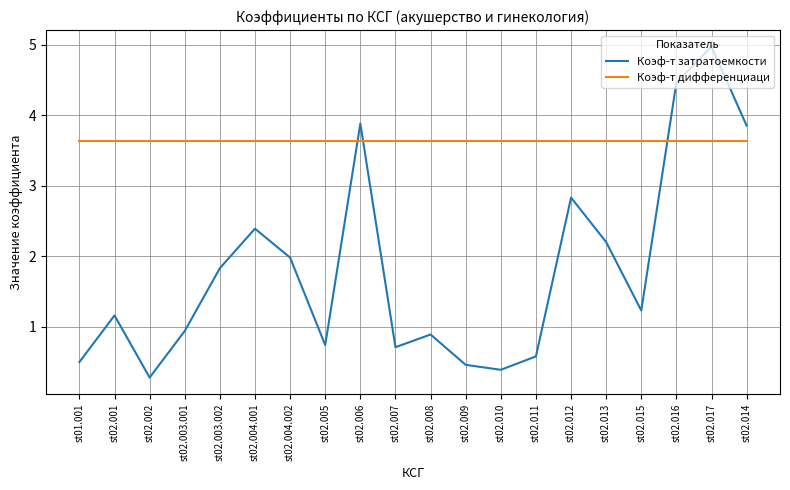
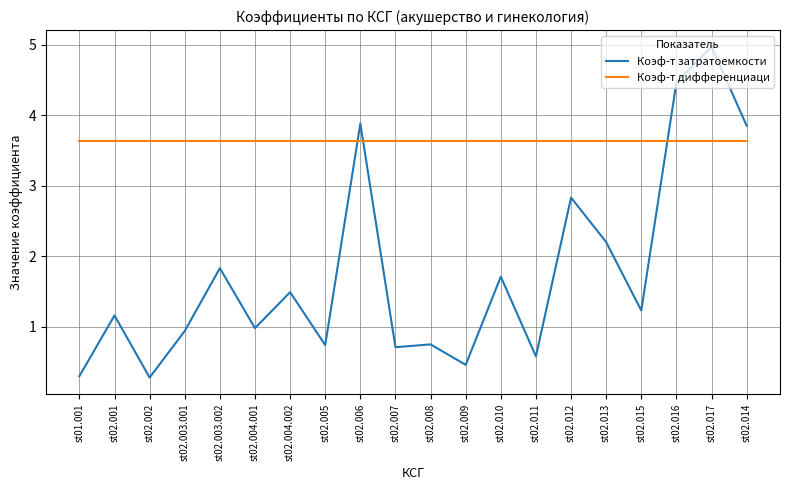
Коэф-т затратоемкости, st01.001: 0.5 -> 0.3
Коэф-т затратоемкости, st02.004.001: 2.4 -> 1.0
Коэф-т затратоемкости, st02.004.002: 2.0 -> 1.5
Коэф-т затратоемкости, st02.008: 0.9 -> 0.8
Коэф-т затратоемкости, st02.010: 0.4 -> 1.7
